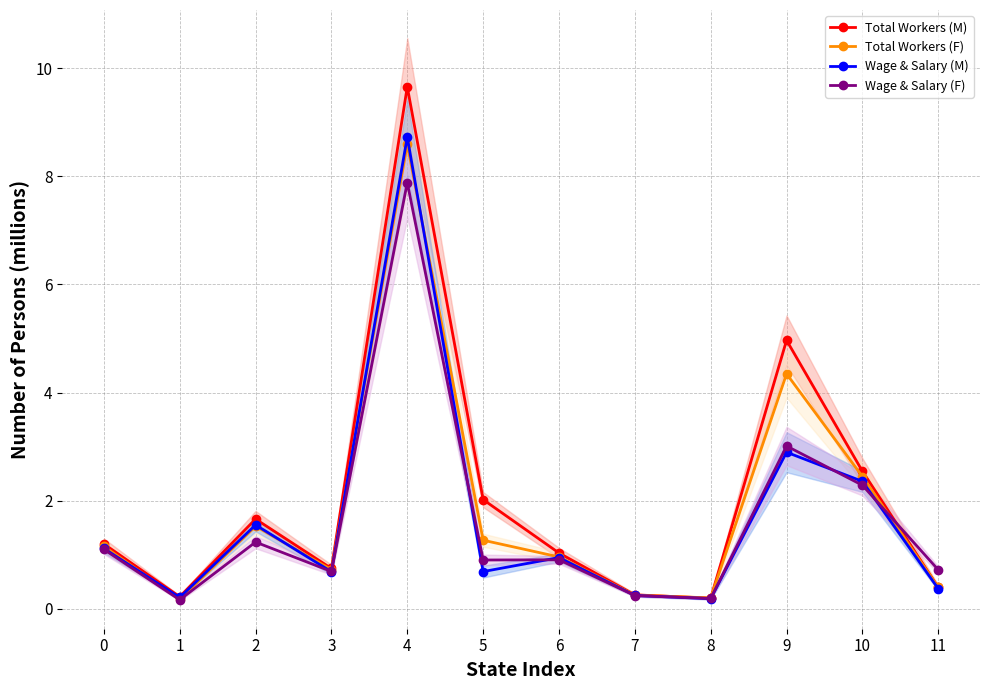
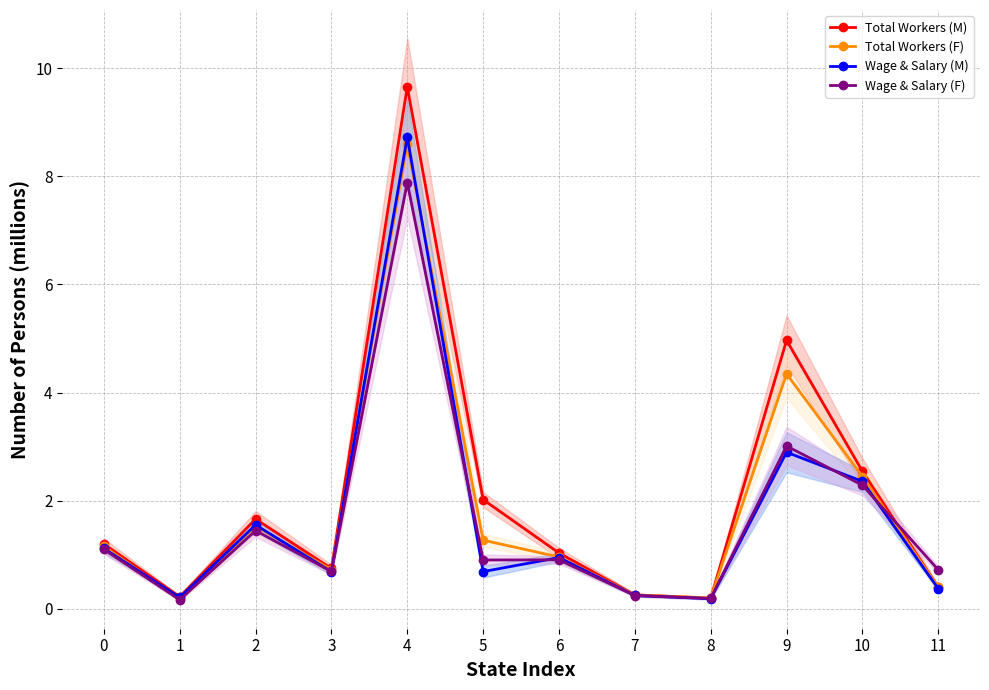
Wage & Salary (F), 2: 1.2 -> 1.4
